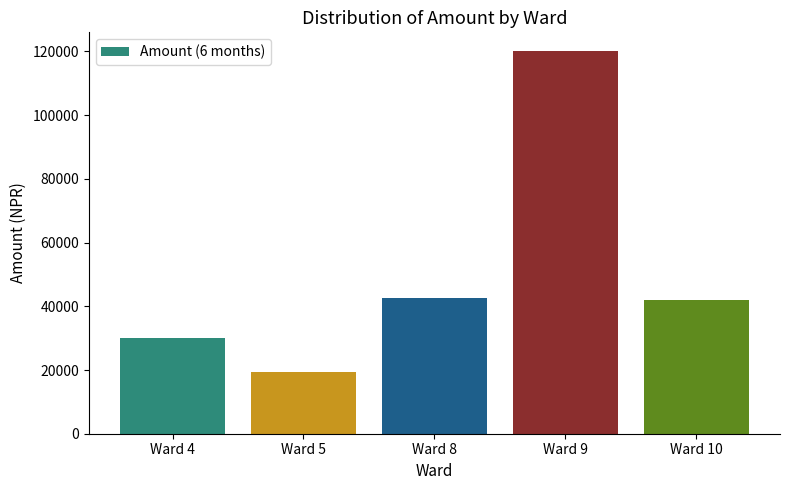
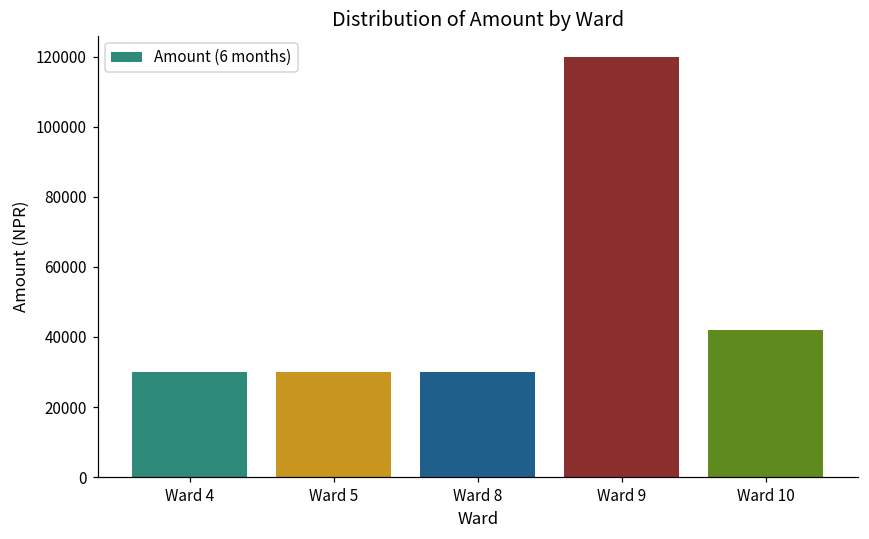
Ward 5: 19000 -> 30000
Ward 8: 43000 -> 30000
